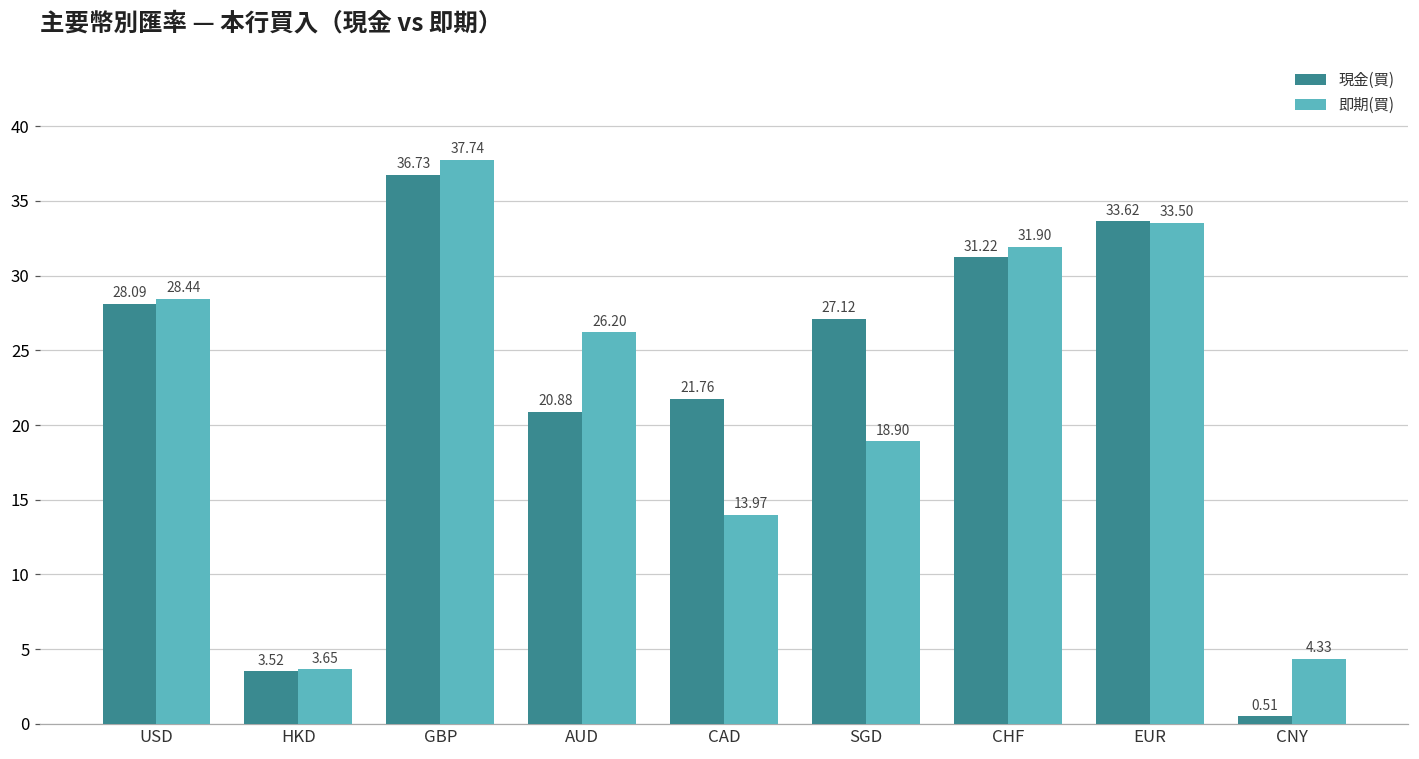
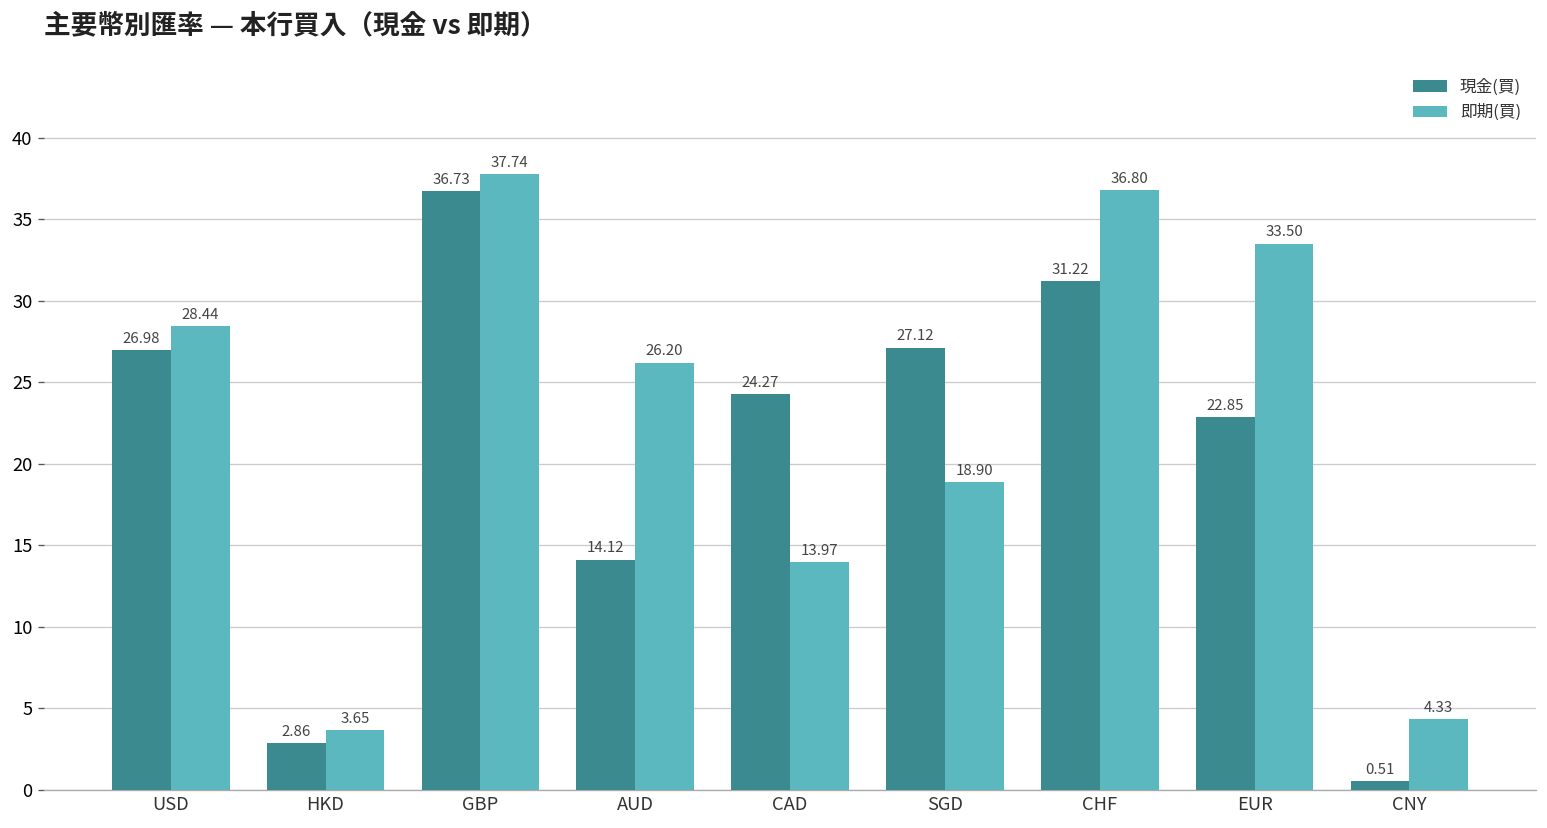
現金(買), USD: 28.09 -> 26.98
現金(買), HKD: 3.52 -> 2.86
現金(買), AUD: 20.88 -> 14.12
現金(買), CAD: 21.76 -> 24.27
即期(買), CHF: 31.90 -> 36.80
現金(買), EUR: 33.62 -> 22.85
